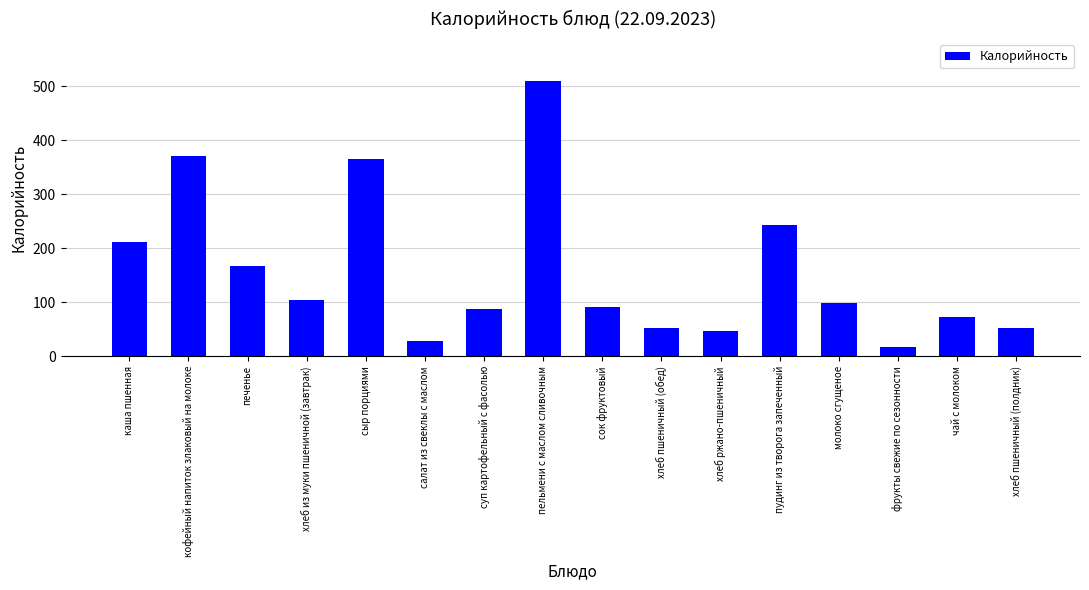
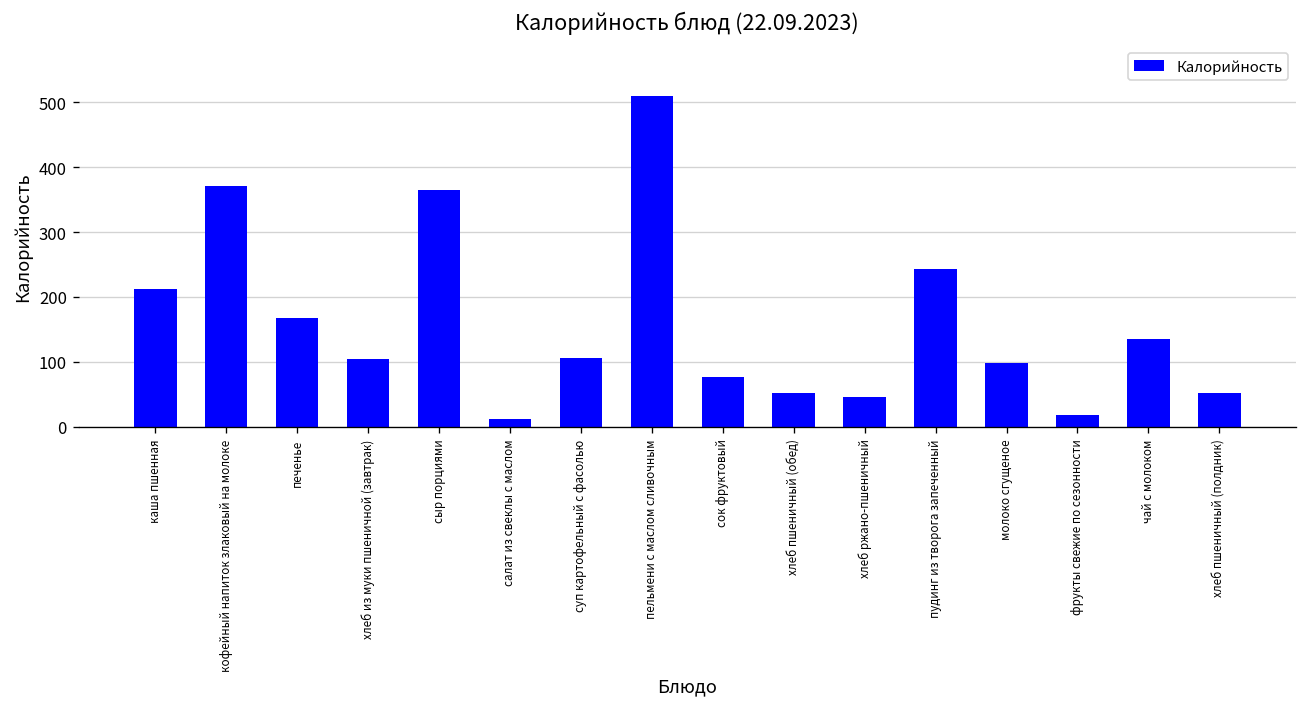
салат из свеклы с маслом: 30 -> 10
суп картофельный с фасолью: 90 -> 110
сок фруктовый: 90 -> 80
чай с молоком: 70 -> 140
